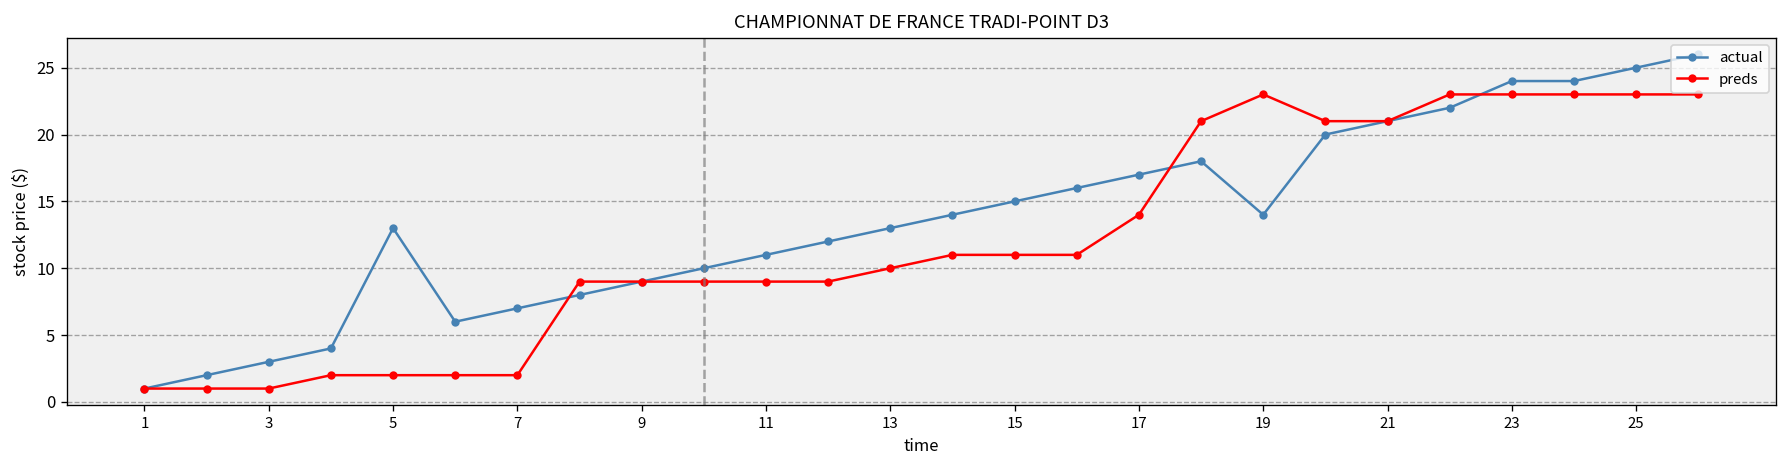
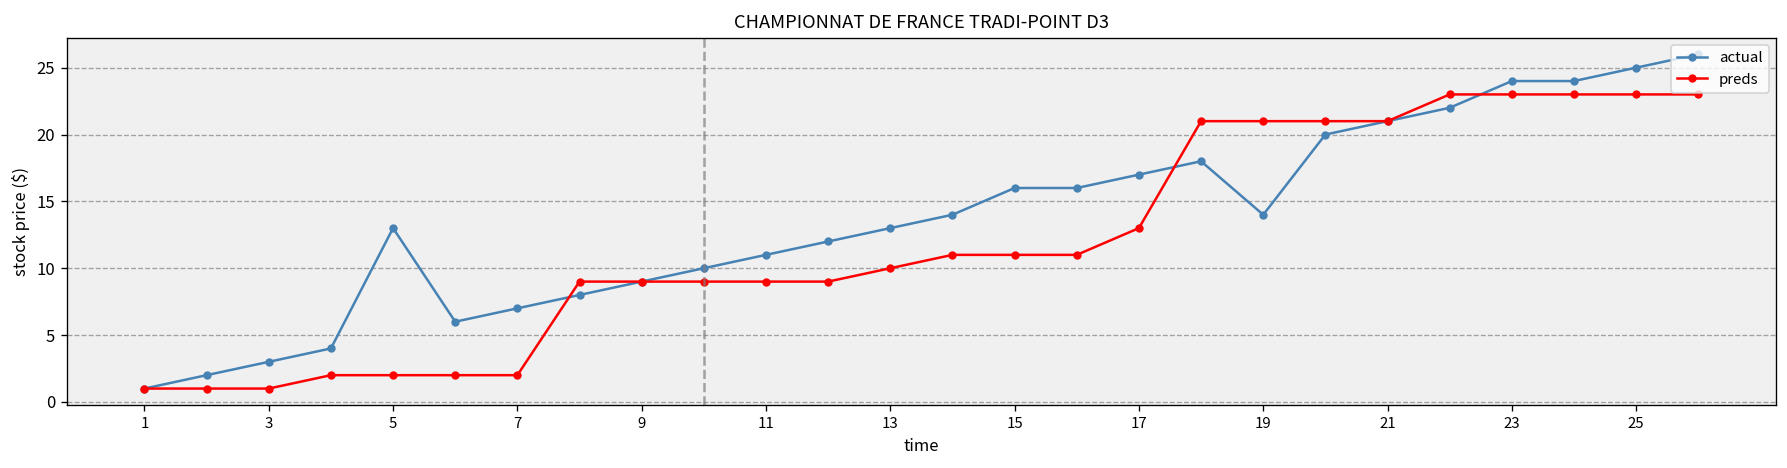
actual, 15: 15 -> 16
preds, 17: 14 -> 13
preds, 19: 23 -> 21
